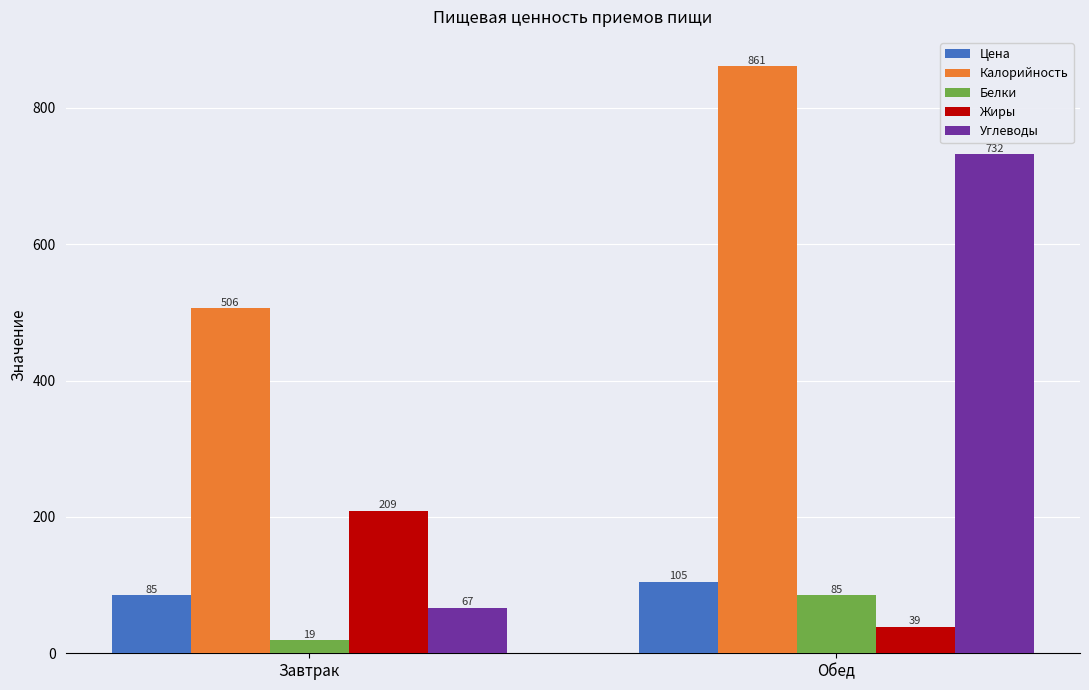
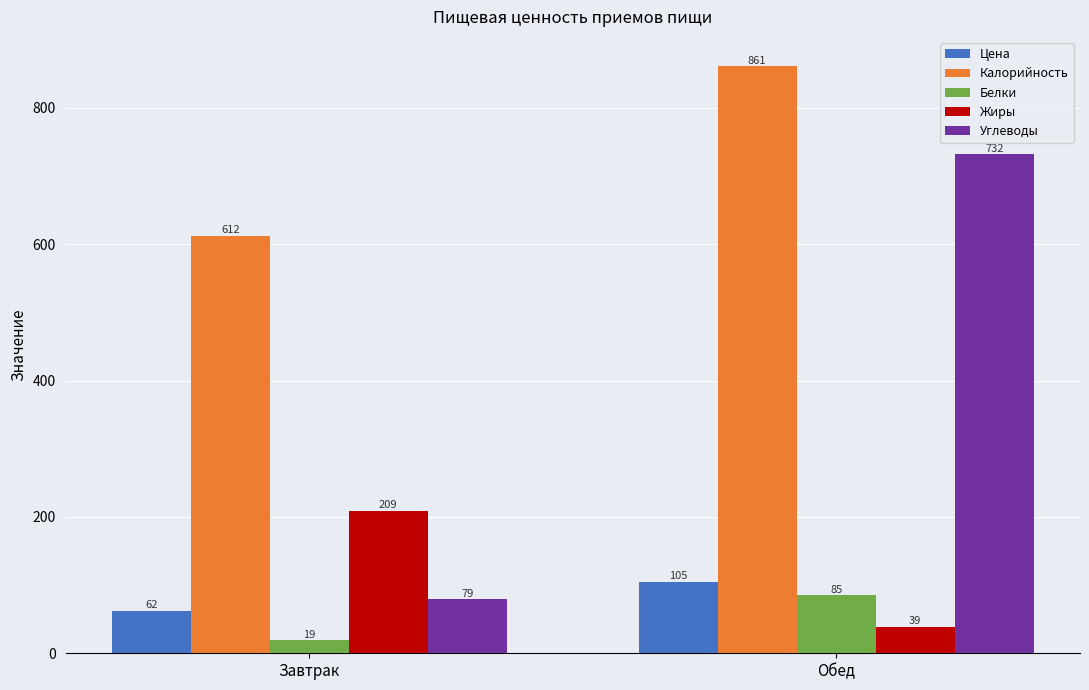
Цена, Завтрак: 85 -> 62
Калорийность, Завтрак: 506 -> 612
Углеводы, Завтрак: 67 -> 79
